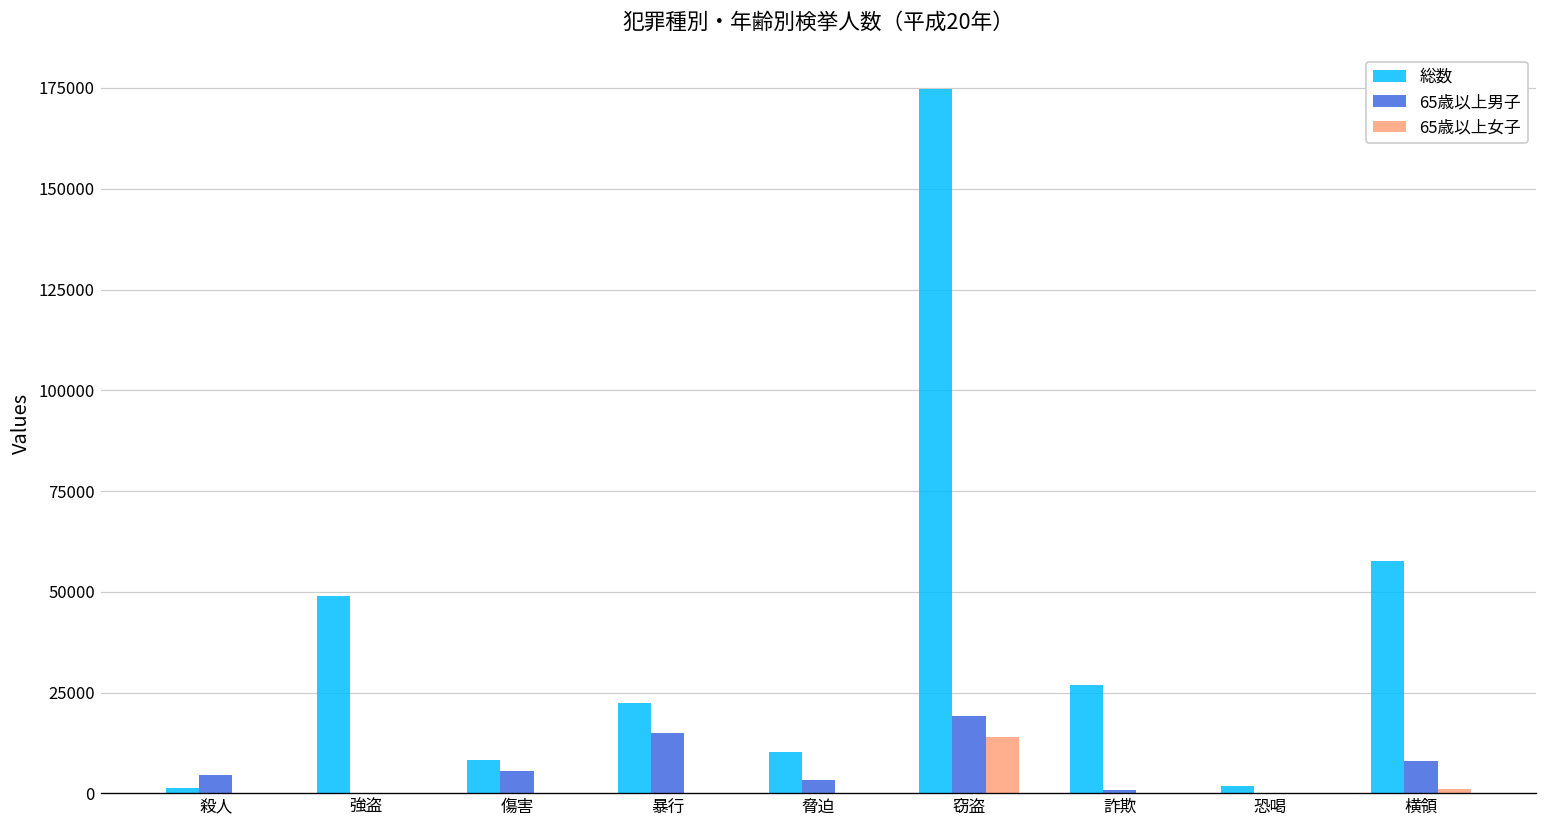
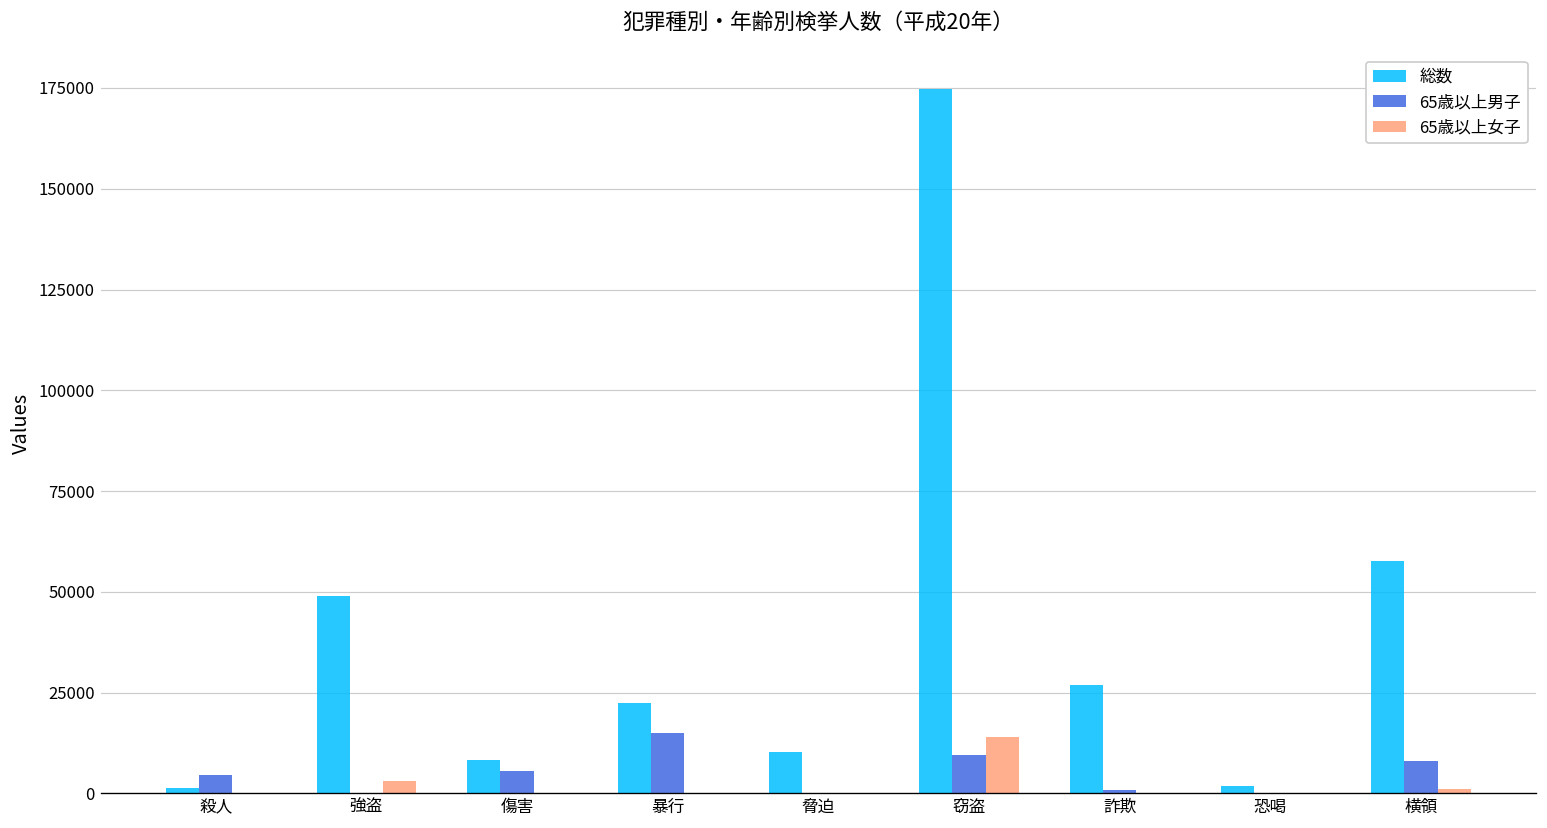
65歳以上女子, 強盗: 0 -> 3000
65歳以上男子, 脅迫: 3000 -> 0
65歳以上男子, 窃盗: 19000 -> 9000
